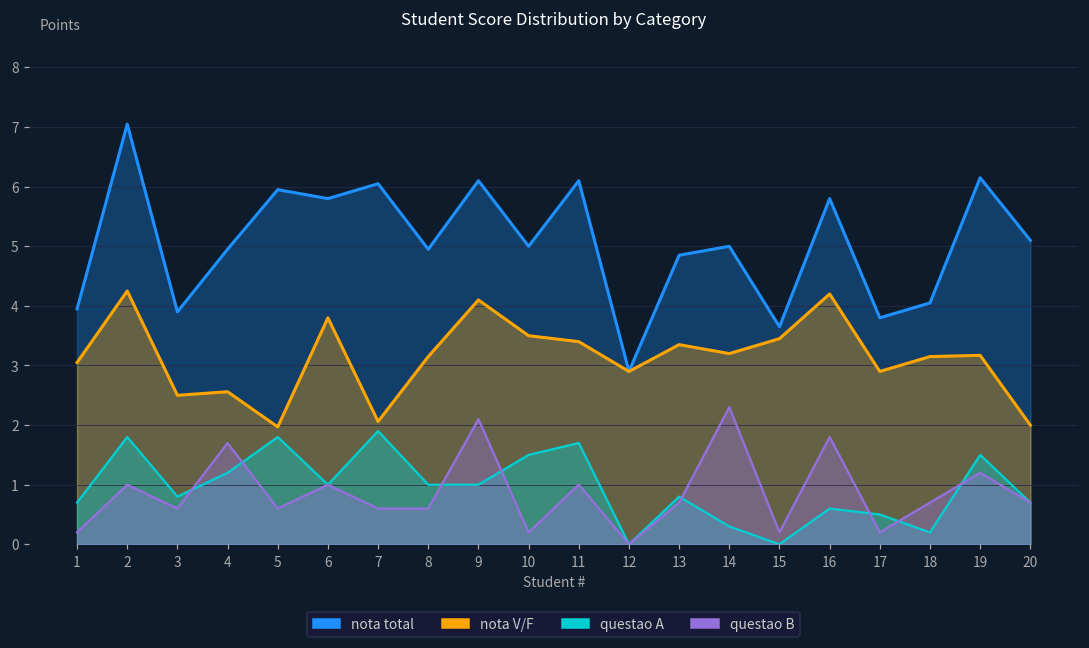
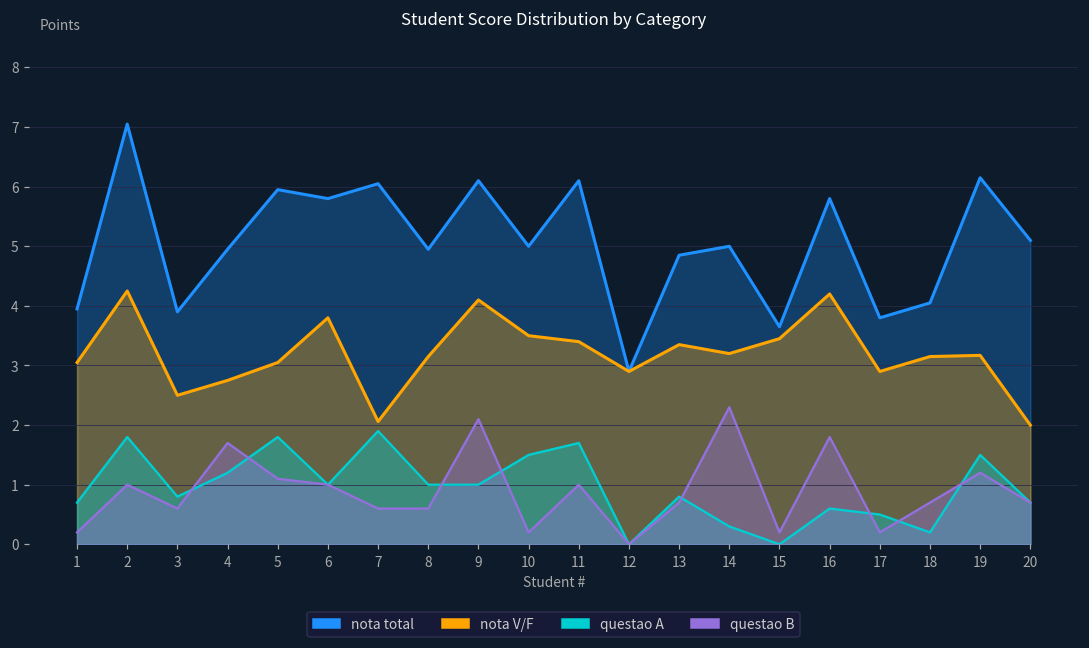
nota V/F, 4: 2.6 -> 2.8
nota V/F, 5: 2.0 -> 3.1
questao B, 5: 0.6 -> 1.1
